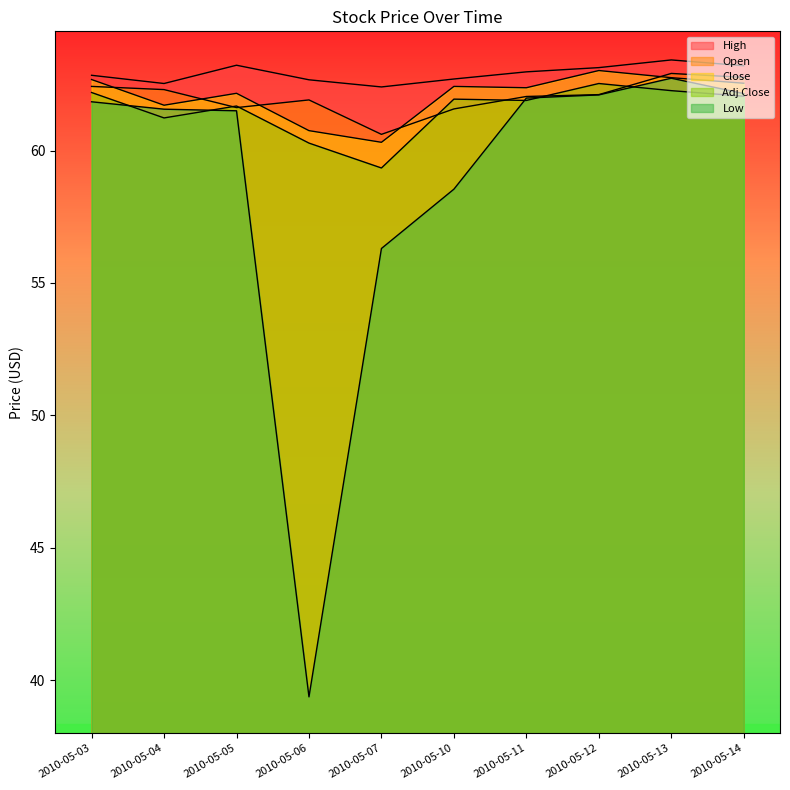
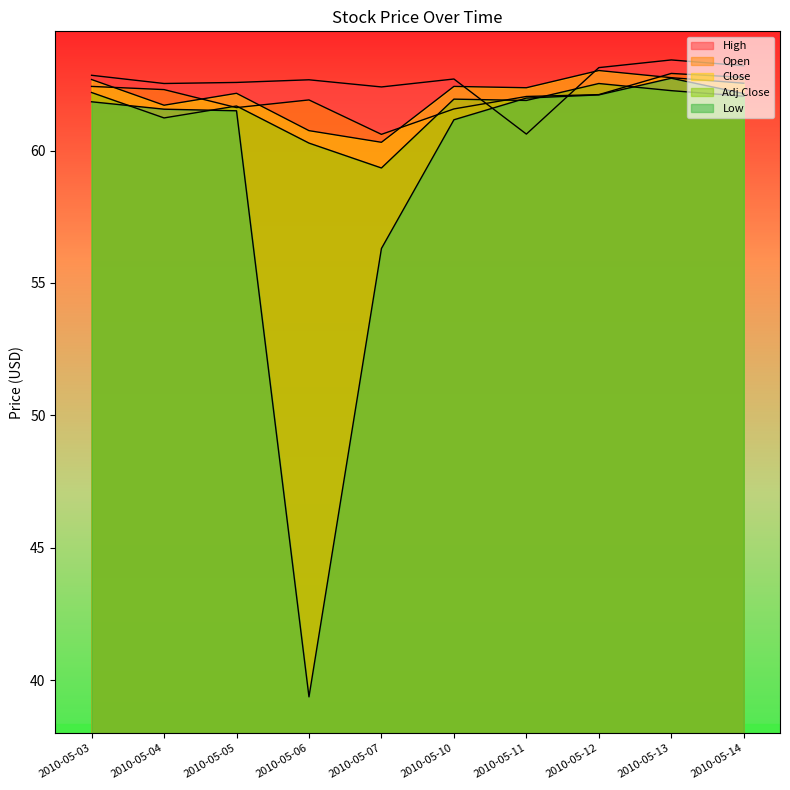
High, 2010-05-05: 63.2 -> 62.6
Low, 2010-05-10: 58.5 -> 61.2
High, 2010-05-11: 63.0 -> 60.6
